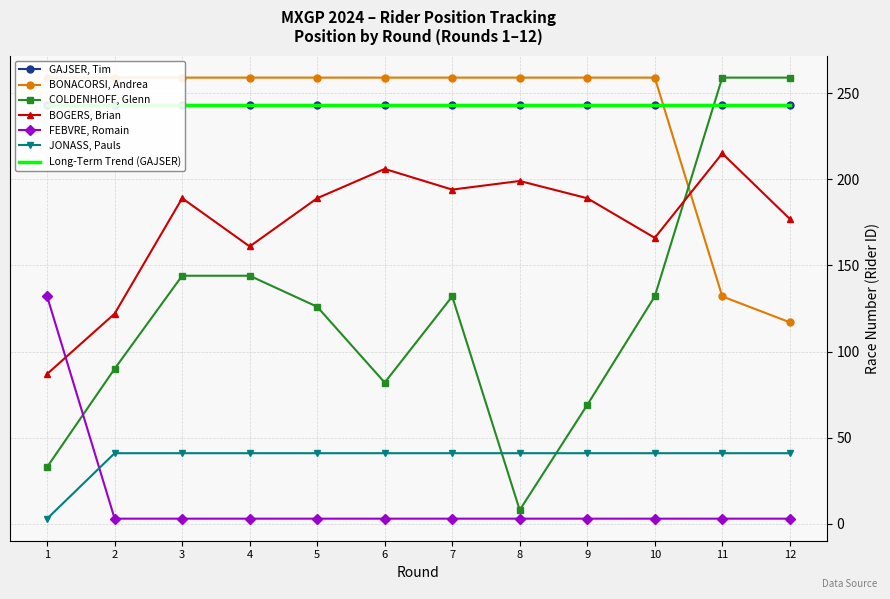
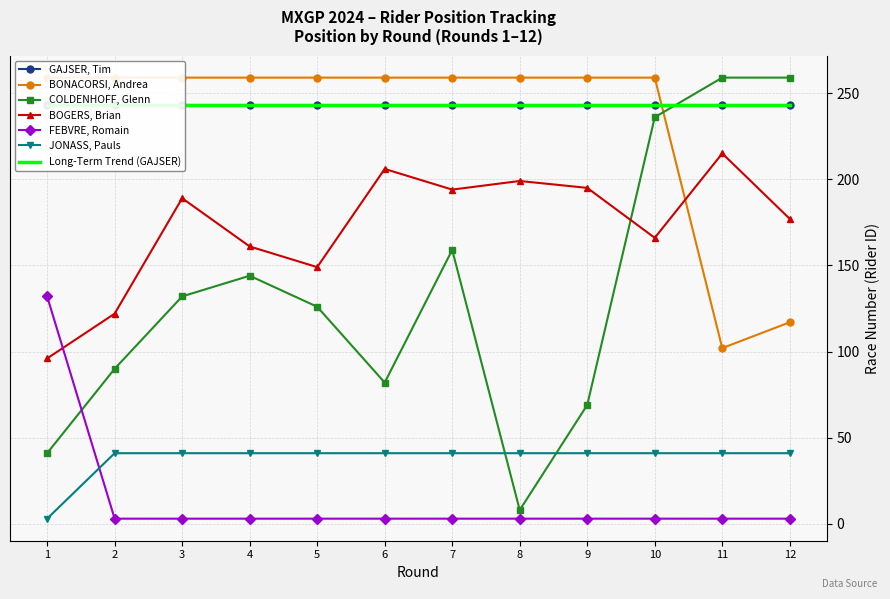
COLDENHOFF, Glenn, 1: 33 -> 41
BOGERS, Brian, 1: 87 -> 96
COLDENHOFF, Glenn, 3: 144 -> 132
BOGERS, Brian, 5: 189 -> 149
COLDENHOFF, Glenn, 7: 132 -> 159
BOGERS, Brian, 9: 189 -> 195
COLDENHOFF, Glenn, 10: 132 -> 236
BONACORSI, Andrea, 11: 132 -> 102
